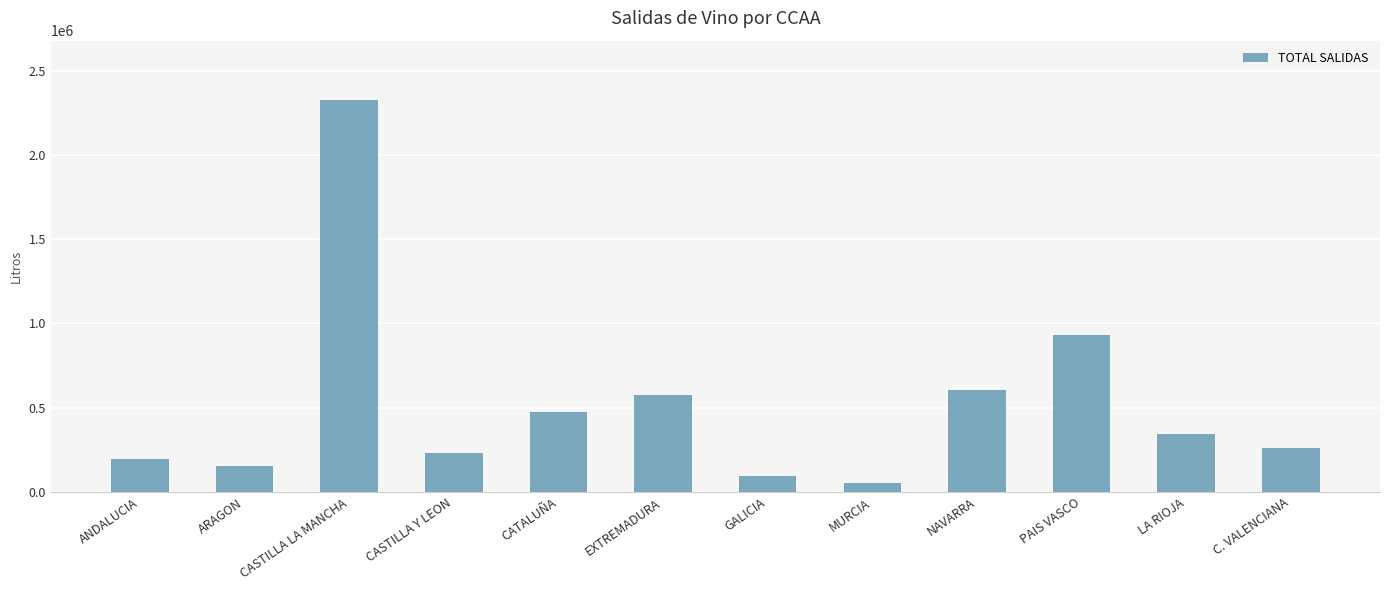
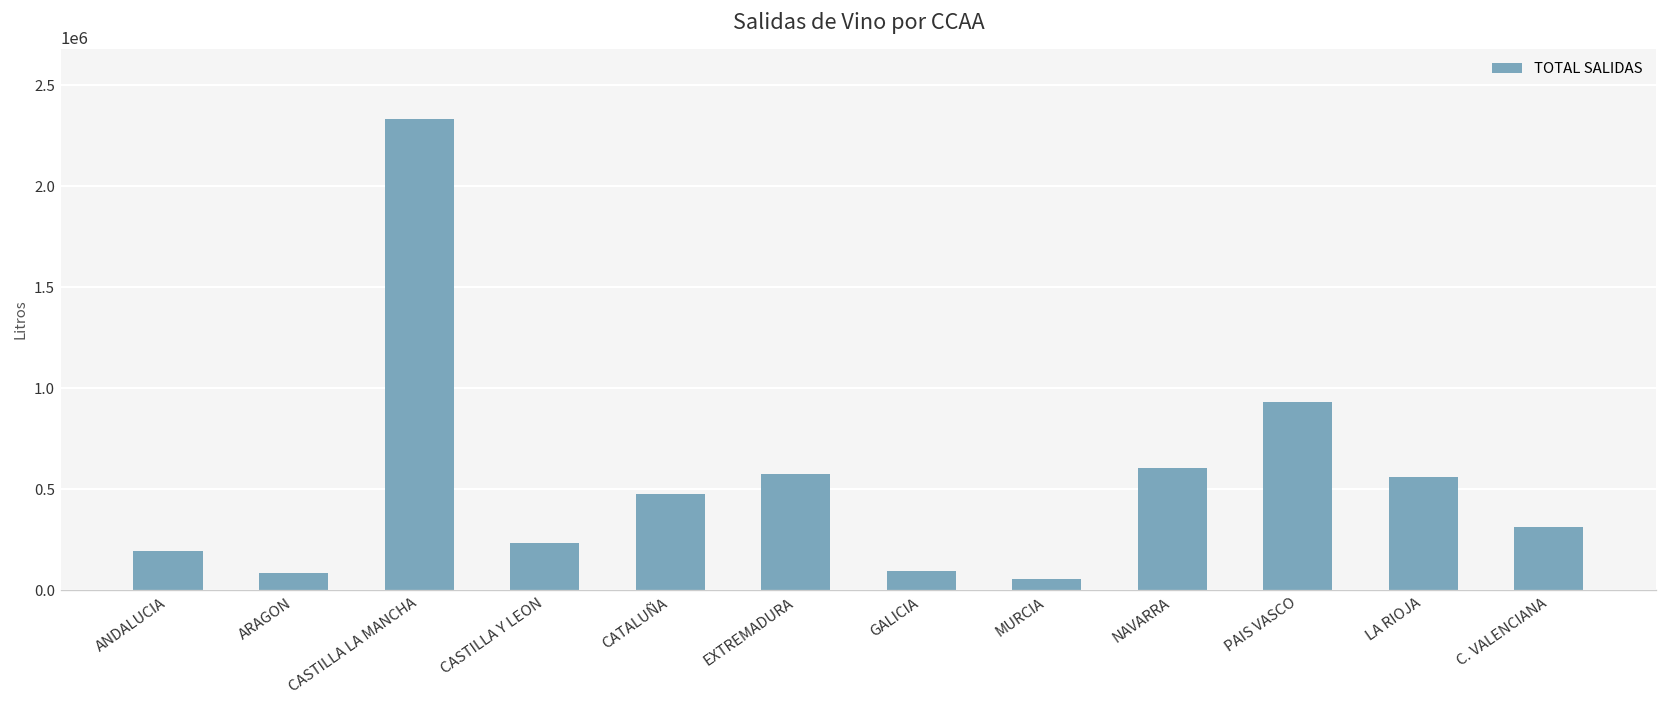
ARAGON: 150000 -> 80000
LA RIOJA: 340000 -> 560000
C. VALENCIANA: 260000 -> 310000
